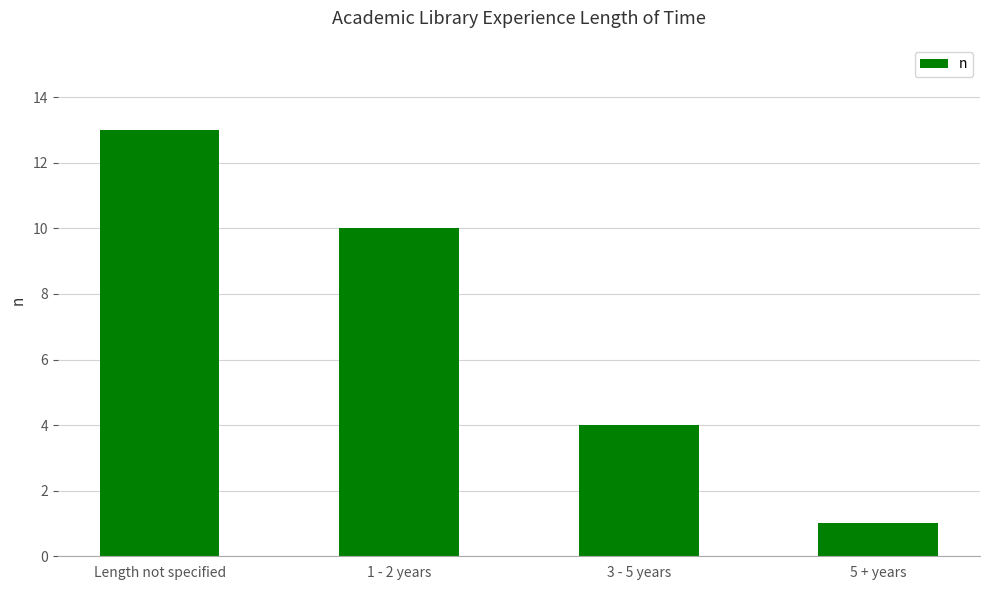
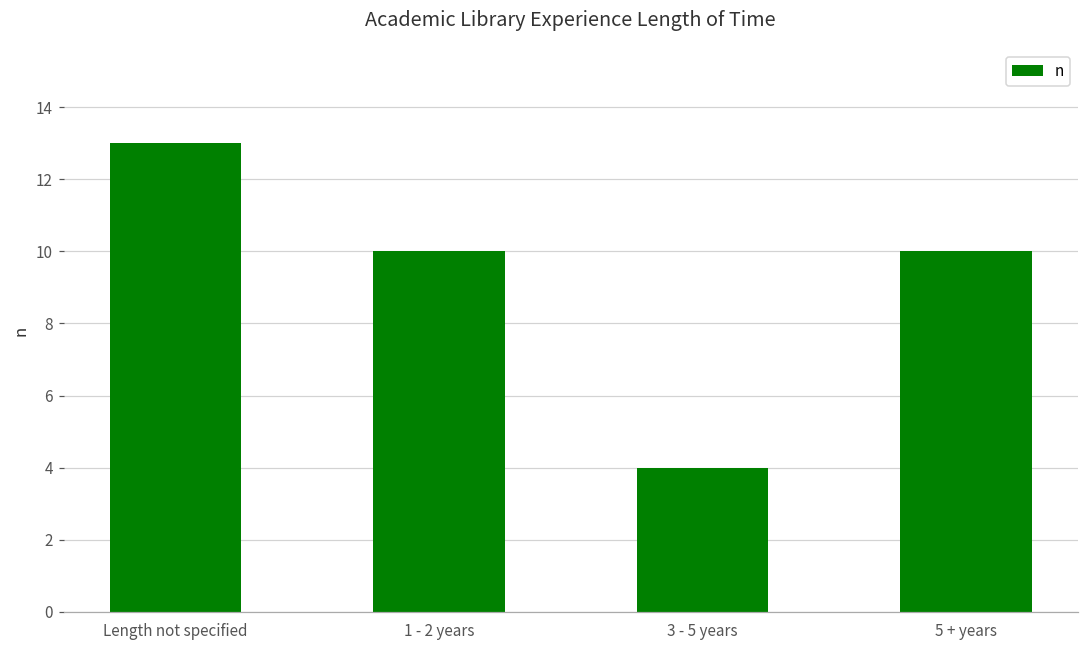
5 + years: 1 -> 10
